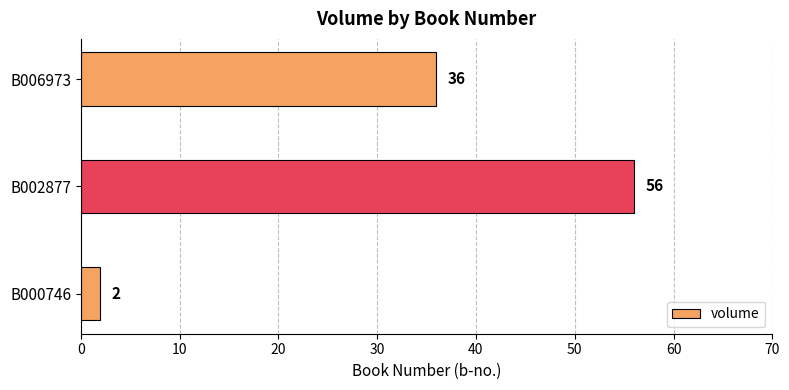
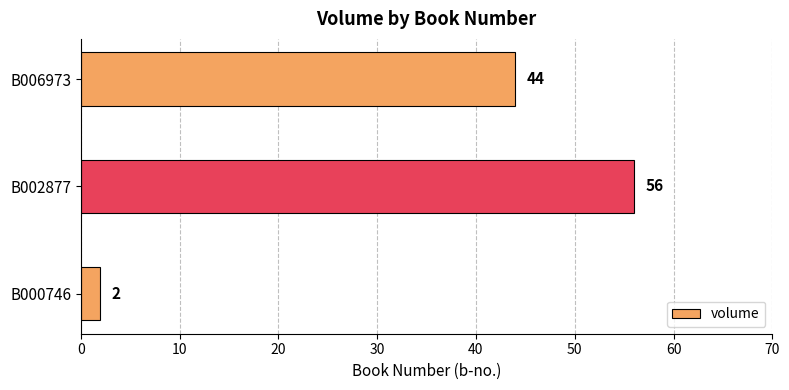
B006973: 36 -> 44
